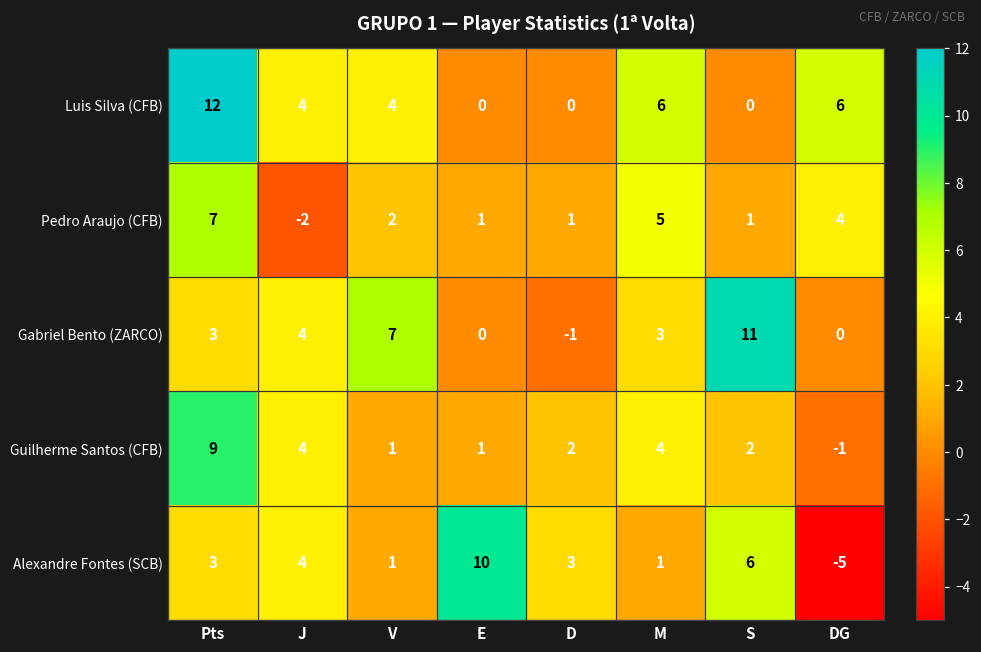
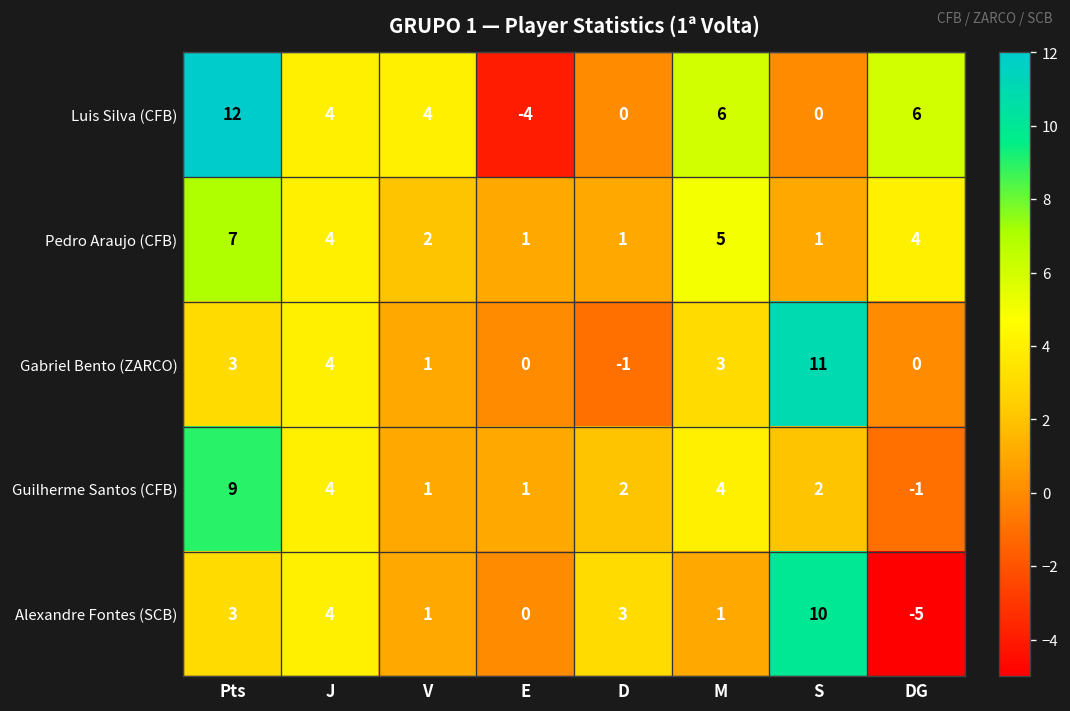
Luis Silva (CFB), E: 0 -> -4
Pedro Araujo (CFB), J: -2 -> 4
Gabriel Bento (ZARCO), V: 7 -> 1
Alexandre Fontes (SCB), E: 10 -> 0
Alexandre Fontes (SCB), S: 6 -> 10
